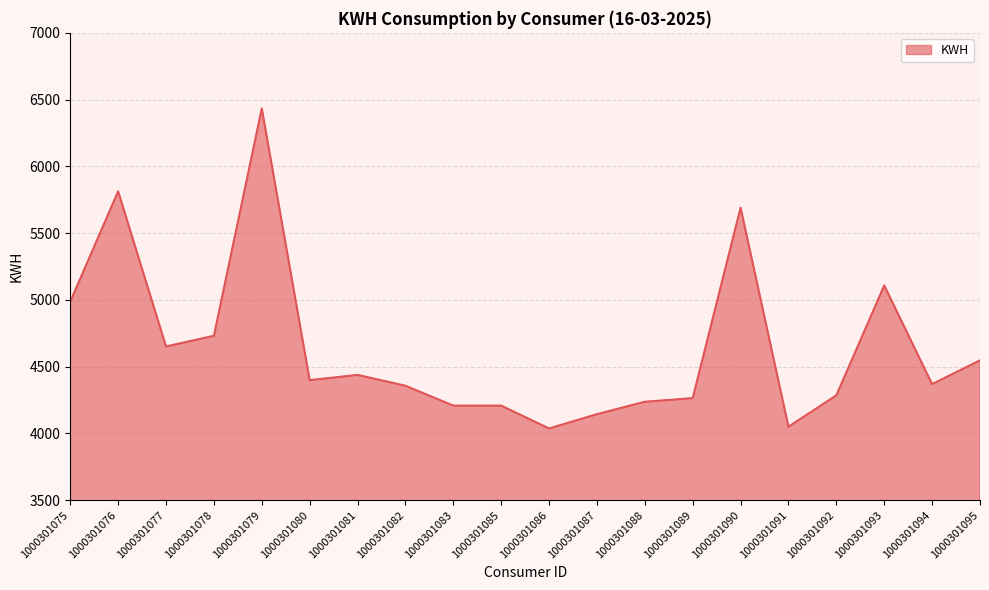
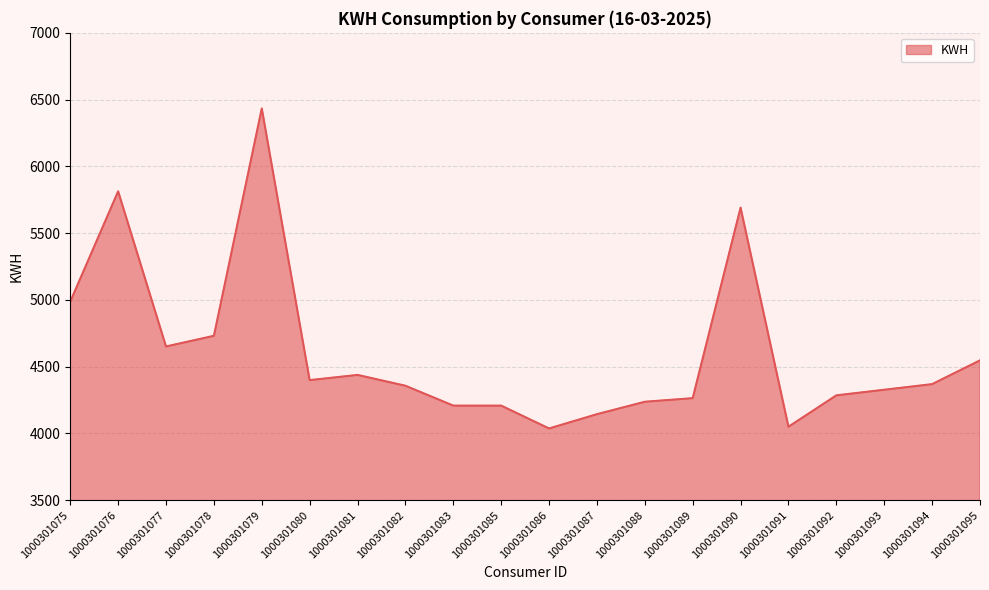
1000301093: 5110 -> 4330
